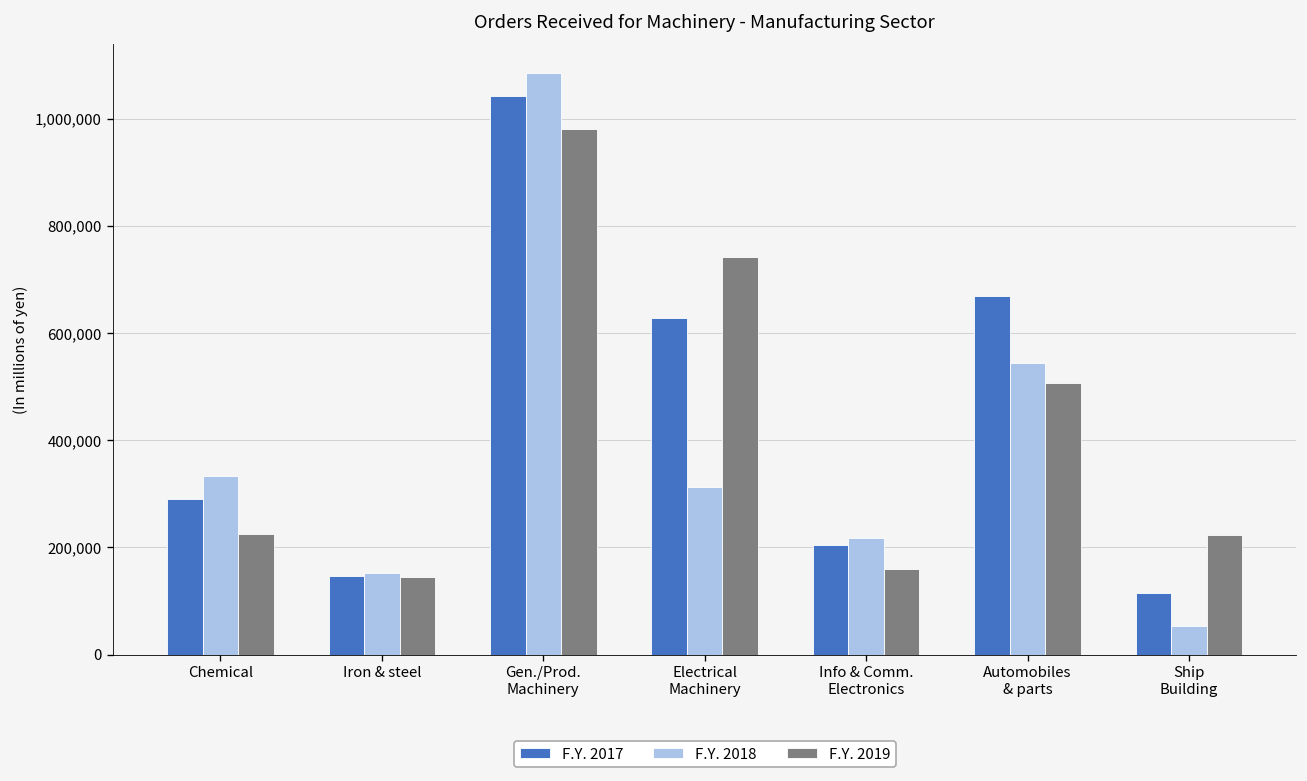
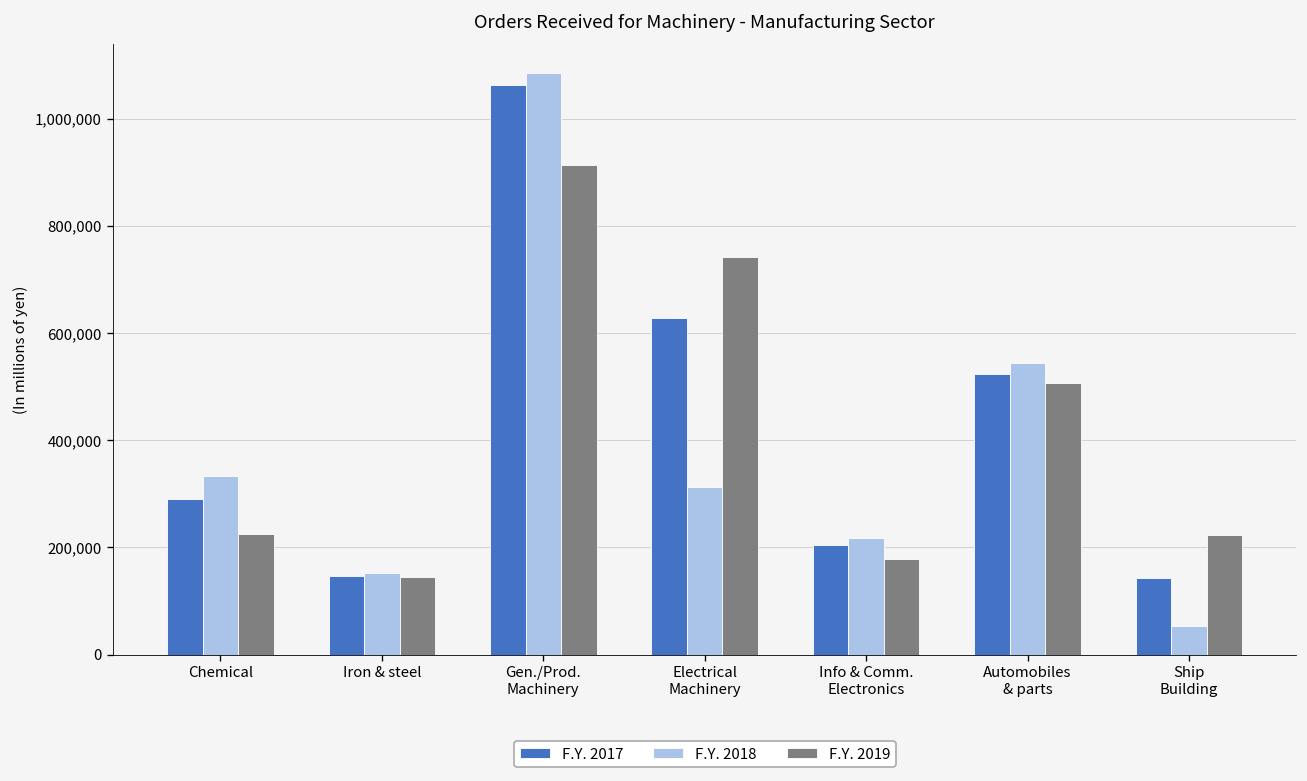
F.Y. 2017, Gen./Prod. Machinery: 1,040,000 -> 1,060,000
F.Y. 2019, Gen./Prod. Machinery: 980,000 -> 910,000
F.Y. 2019, Info & Comm. Electronics: 160,000 -> 180,000
F.Y. 2017, Automobiles & parts: 670,000 -> 520,000
F.Y. 2017, Ship Building: 110,000 -> 140,000
